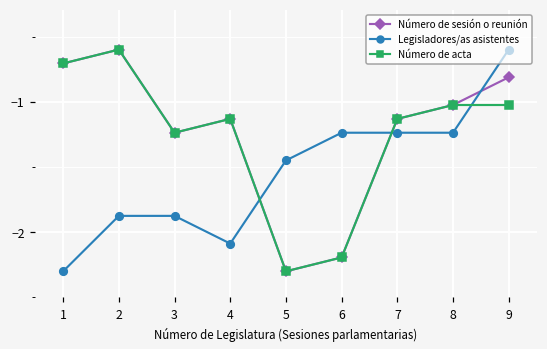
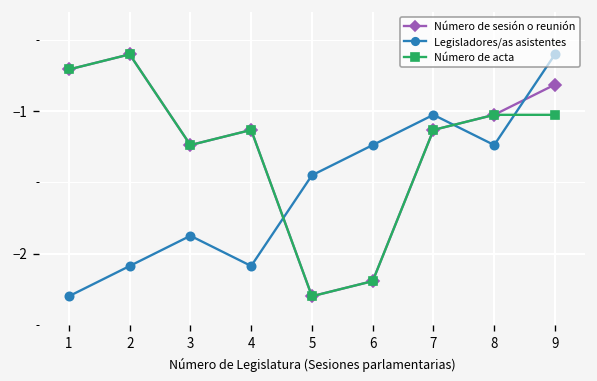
Legisladores/as asistentes, 2: -1.87 -> -2.09
Legisladores/as asistentes, 7: -1.24 -> -1.03
